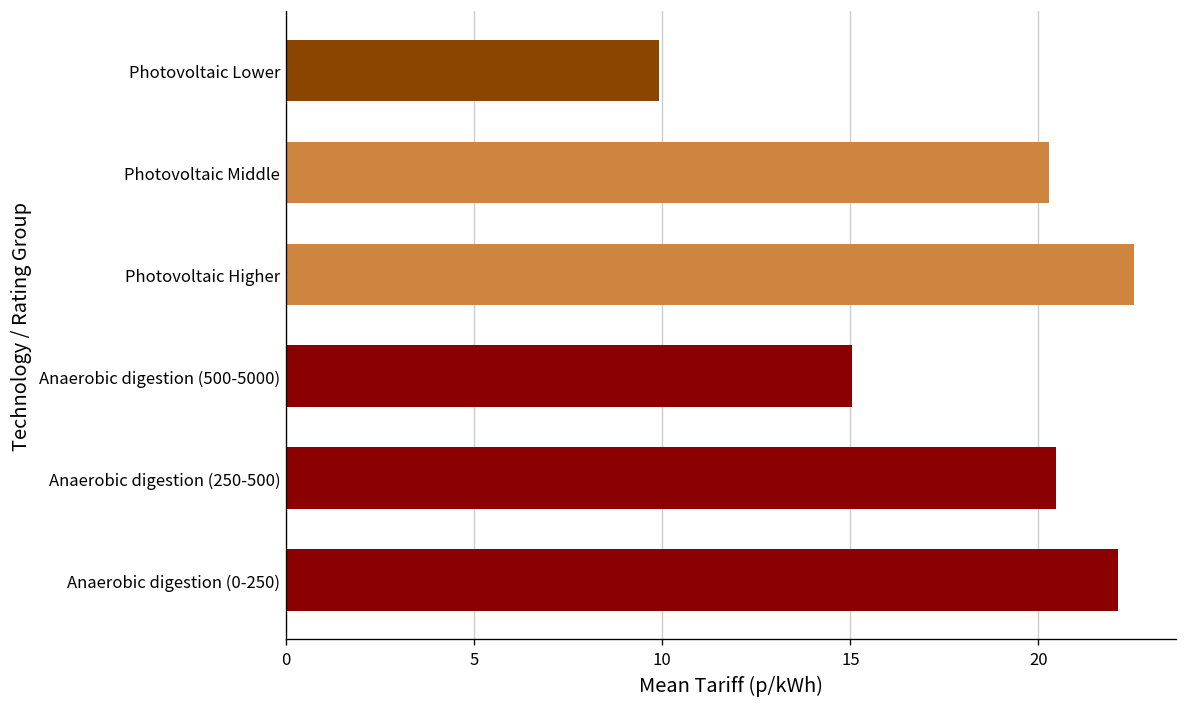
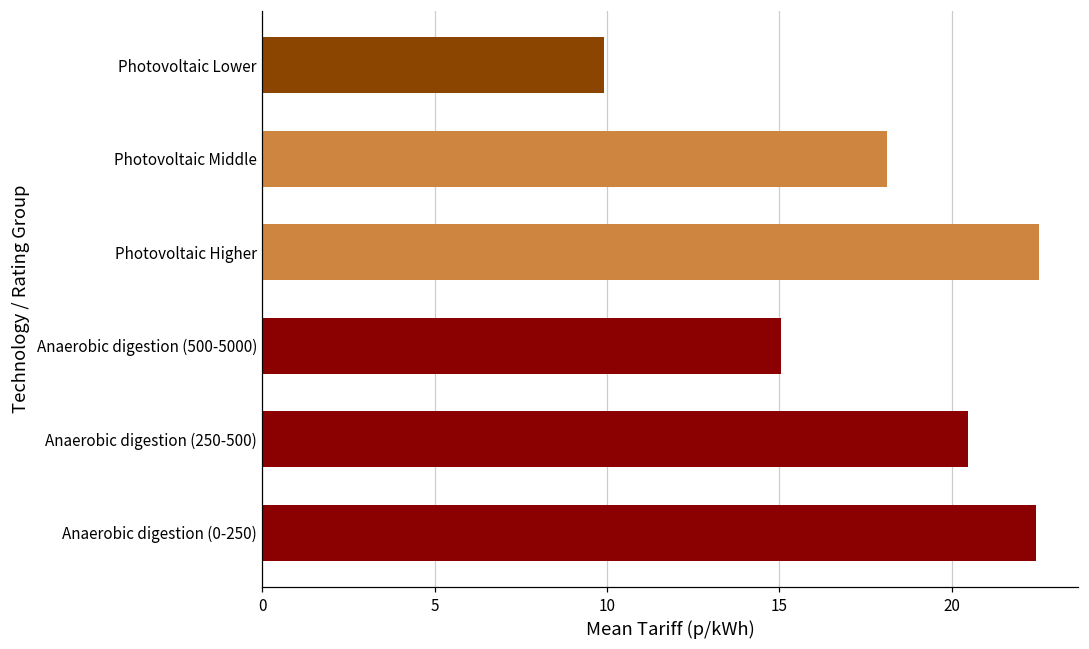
Photovoltaic Middle: 20.3 -> 18.1
Anaerobic digestion (0-250): 22.1 -> 22.5
